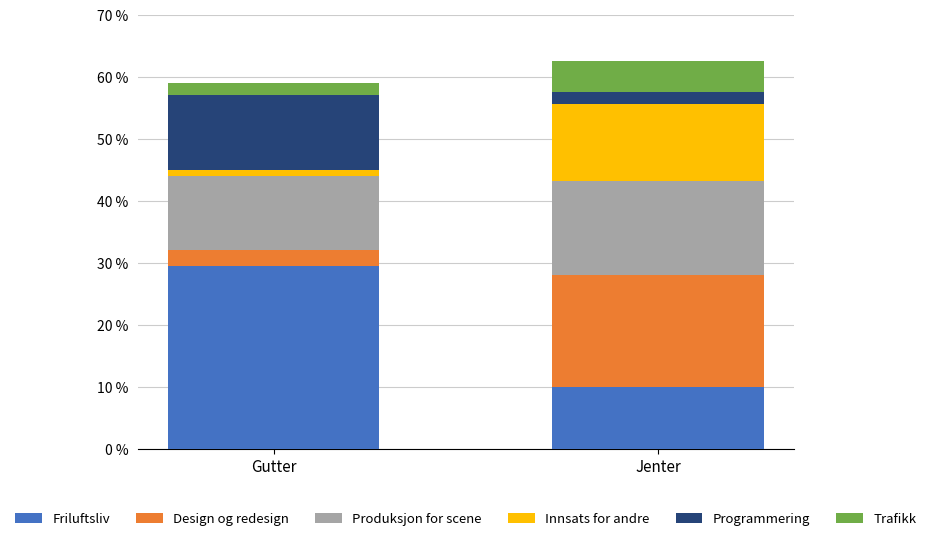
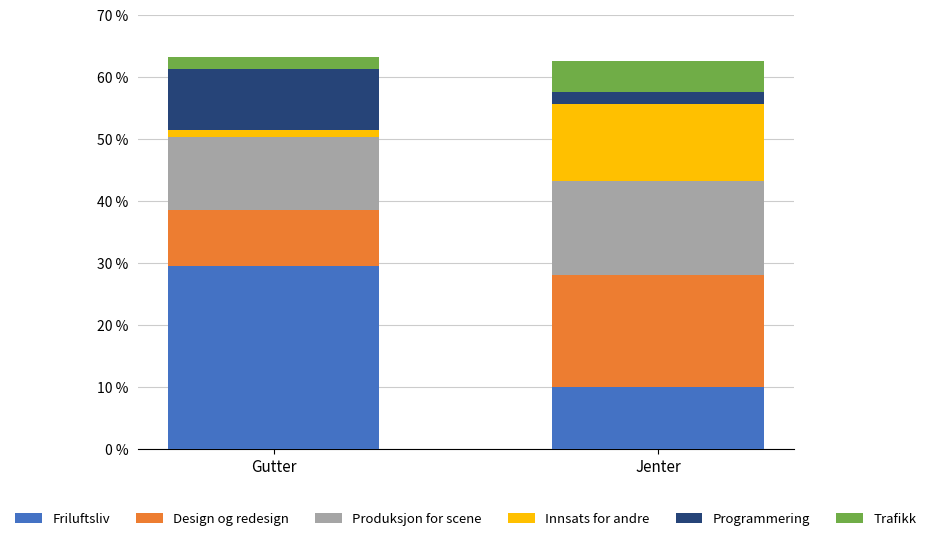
Design og redesign, Gutter: 3 % -> 9 %
Programmering, Gutter: 12 % -> 10 %
